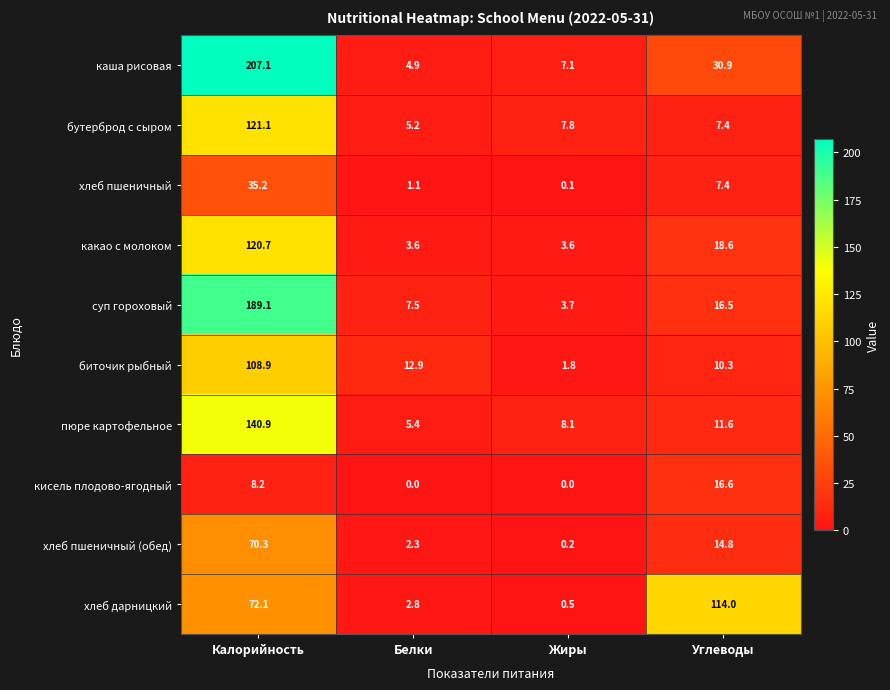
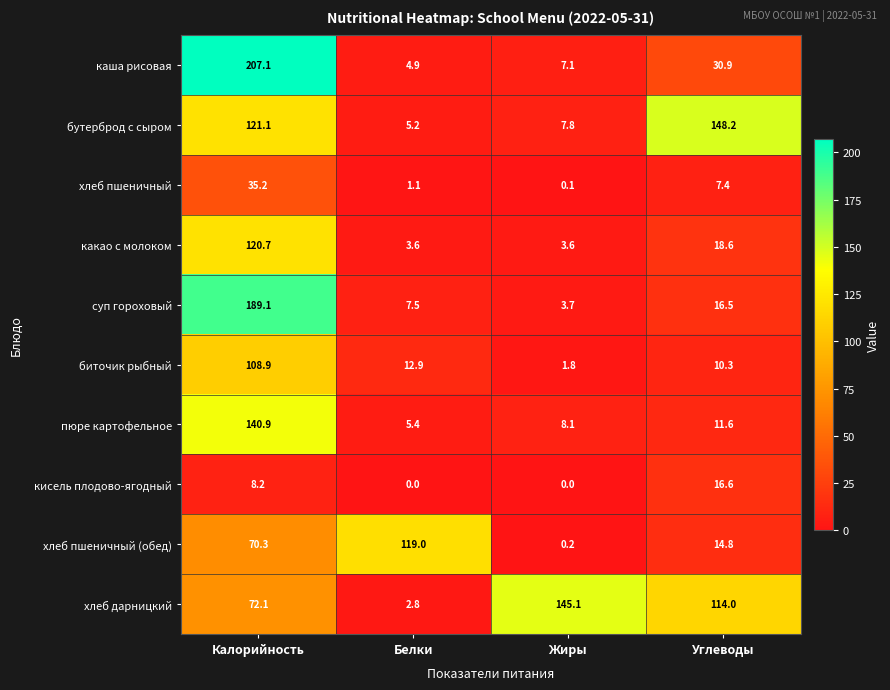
бутерброд с сыром, Углеводы: 7.4 -> 148.2
хлеб пшеничный (обед), Белки: 2.3 -> 119.0
хлеб дарницкий, Жиры: 0.5 -> 145.1
